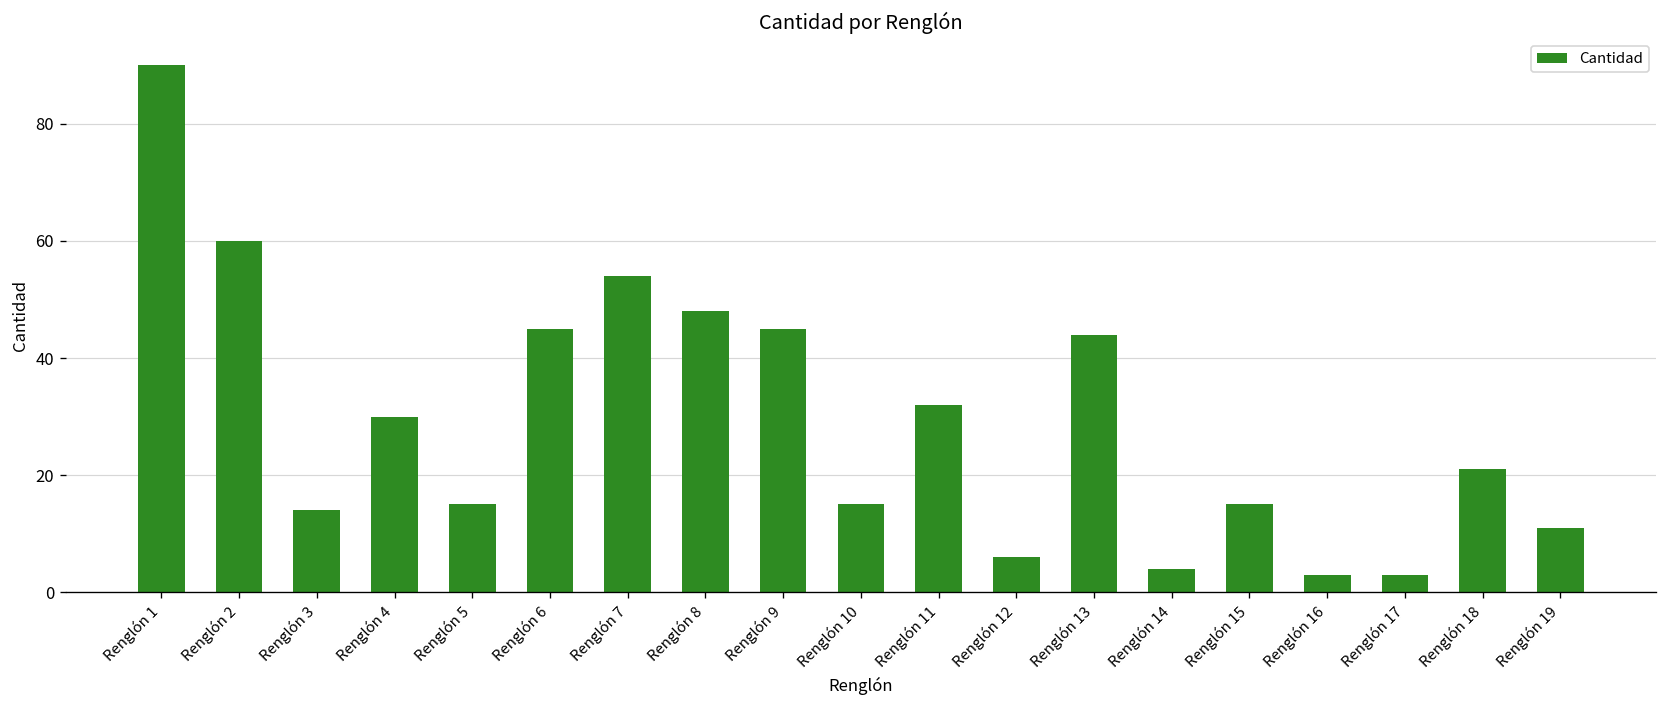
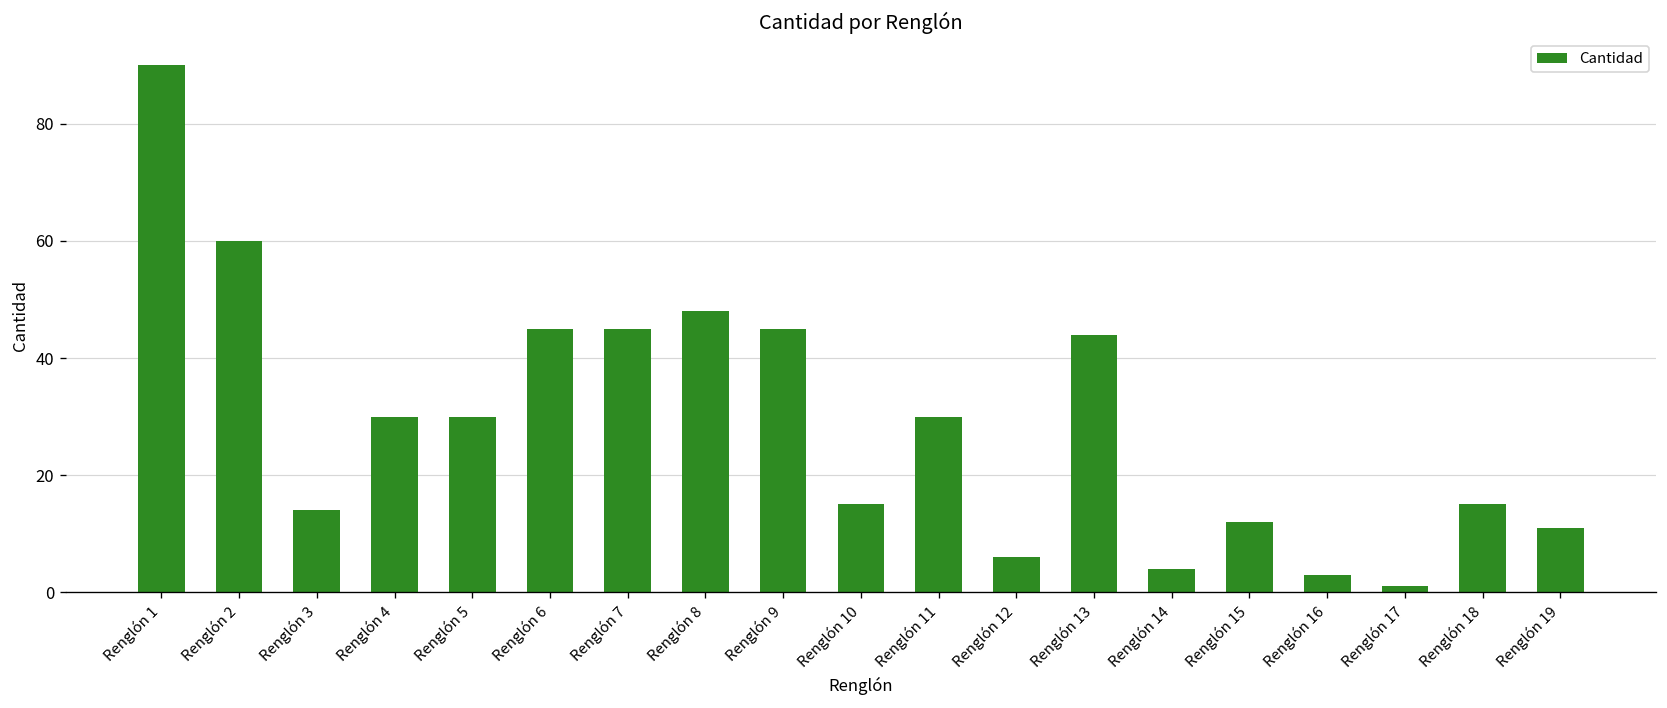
Renglón 5: 15 -> 30
Renglón 7: 54 -> 45
Renglón 11: 32 -> 30
Renglón 15: 15 -> 12
Renglón 17: 3 -> 1
Renglón 18: 21 -> 15
